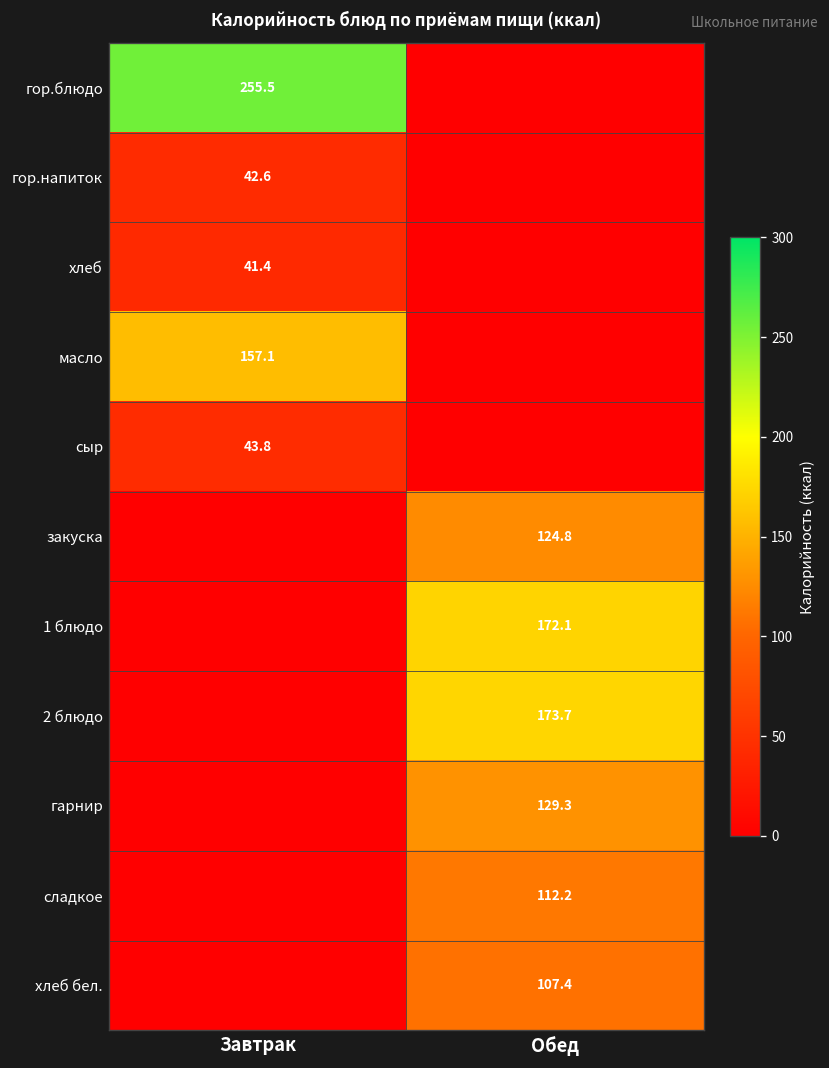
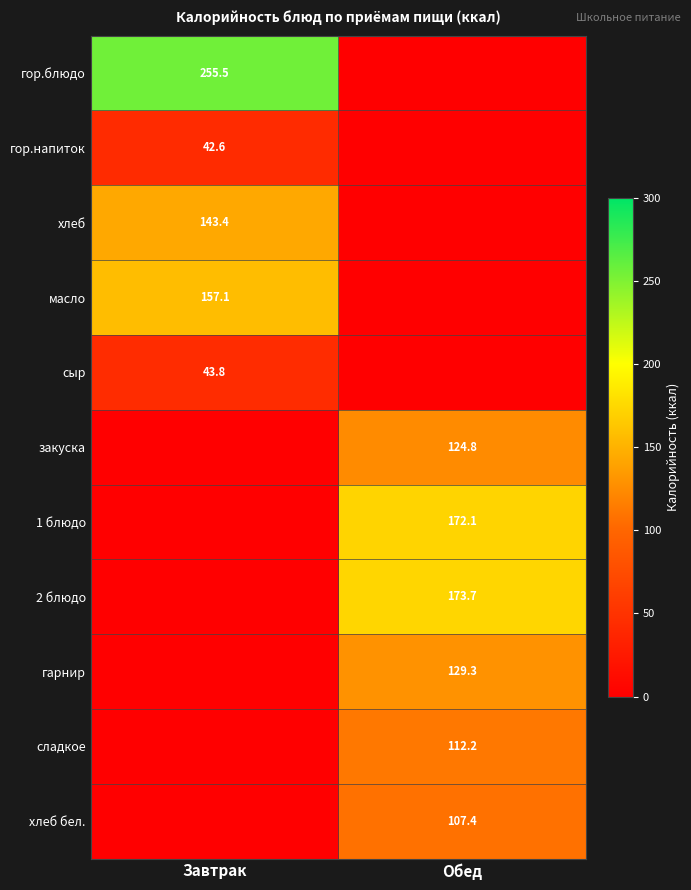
хлеб, Завтрак: 41.4 -> 143.4
